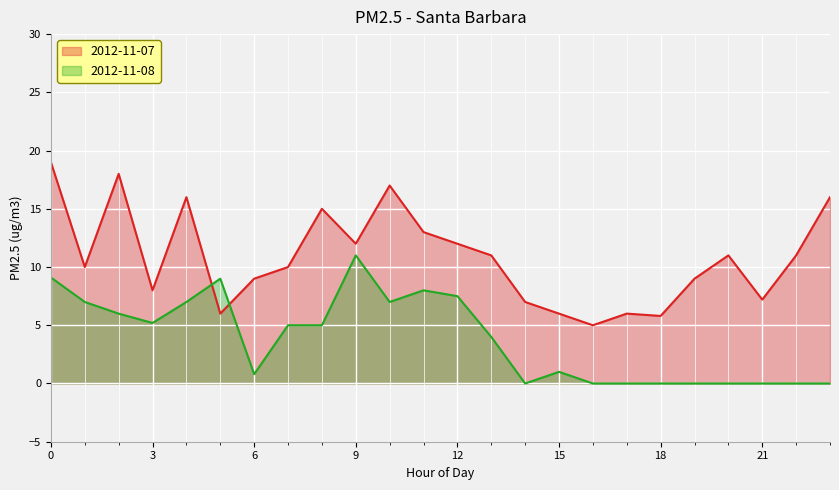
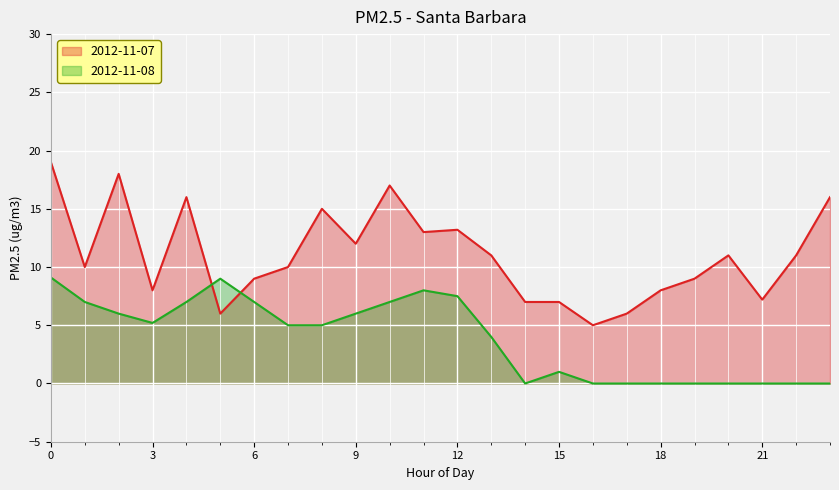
2012-11-08, 6: 0.8 -> 7.0
2012-11-08, 9: 11 -> 6
2012-11-07, 12: 12.0 -> 13.2
2012-11-07, 15: 6 -> 7
2012-11-07, 18: 5.8 -> 8.0
